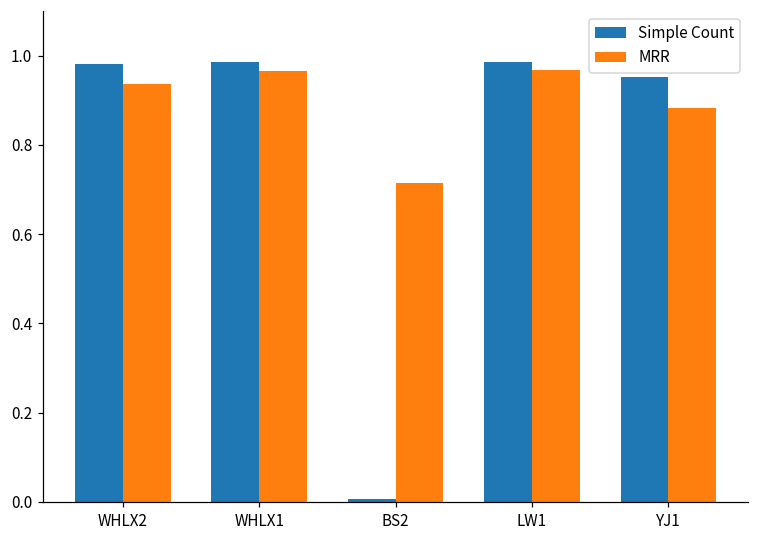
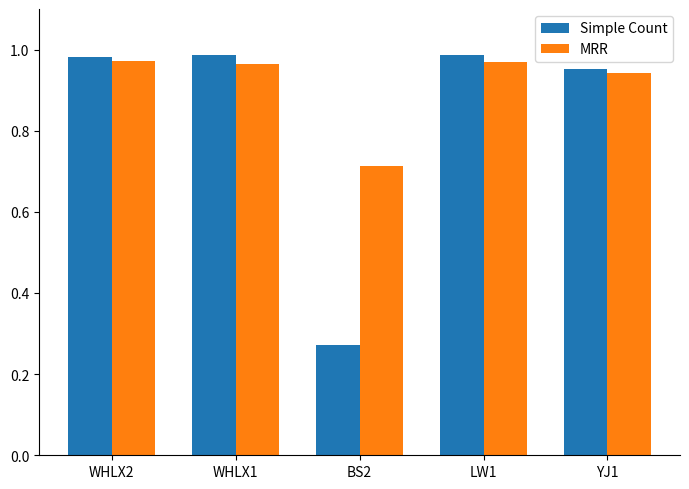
MRR, WHLX2: 0.94 -> 0.97
Simple Count, BS2: 0.01 -> 0.27
MRR, YJ1: 0.88 -> 0.94
